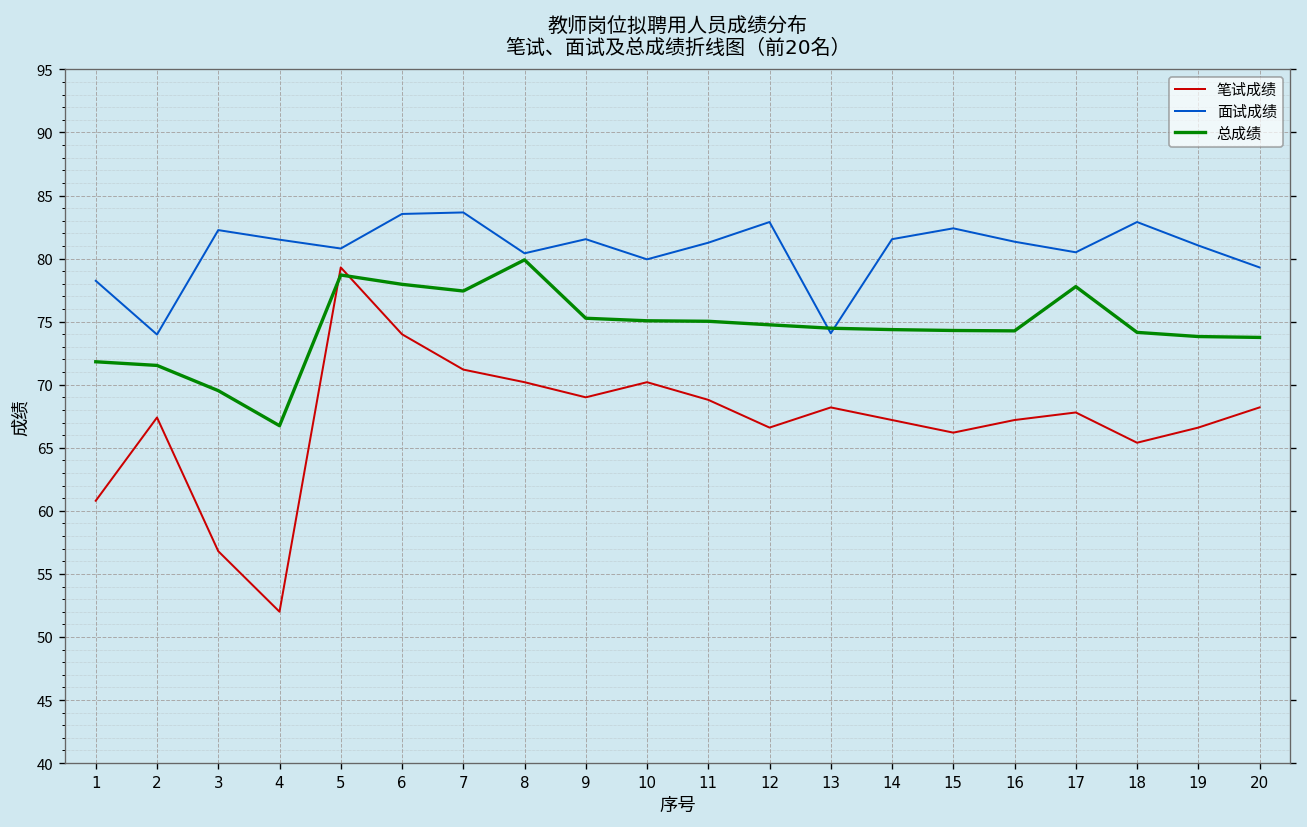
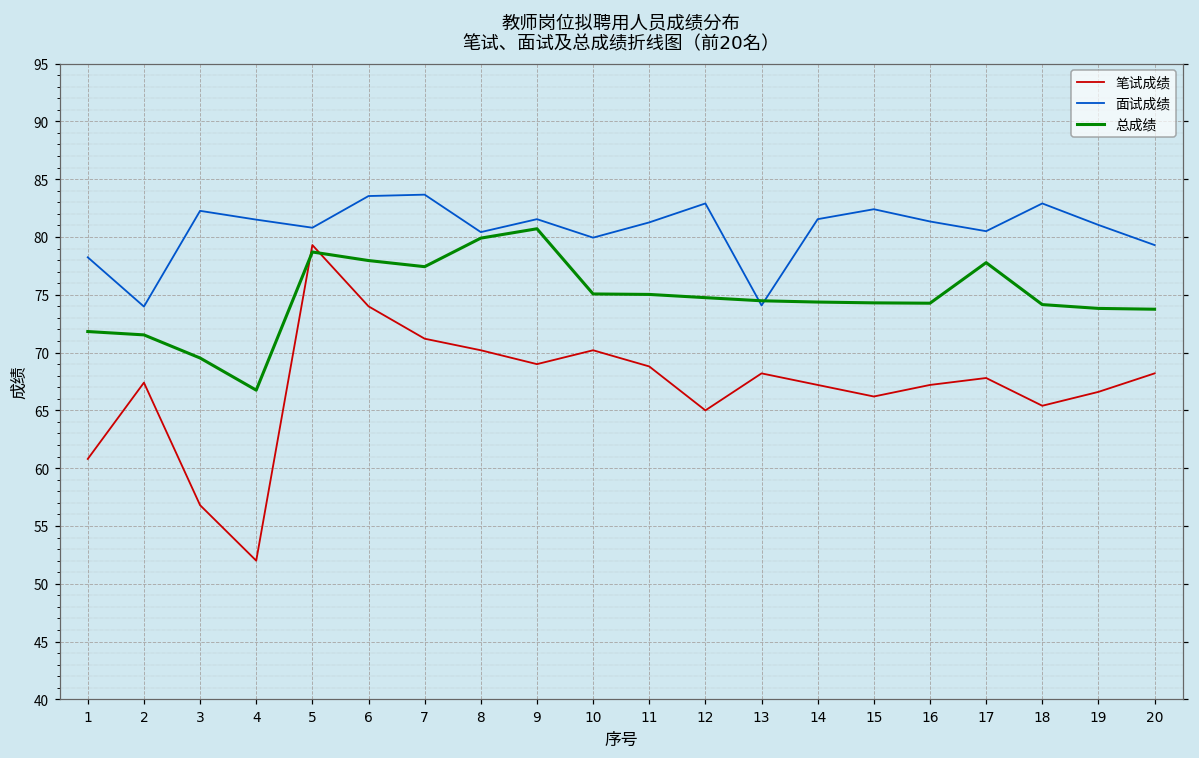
总成绩, 9: 75.3 -> 80.7
笔试成绩, 12: 66.6 -> 65.0
